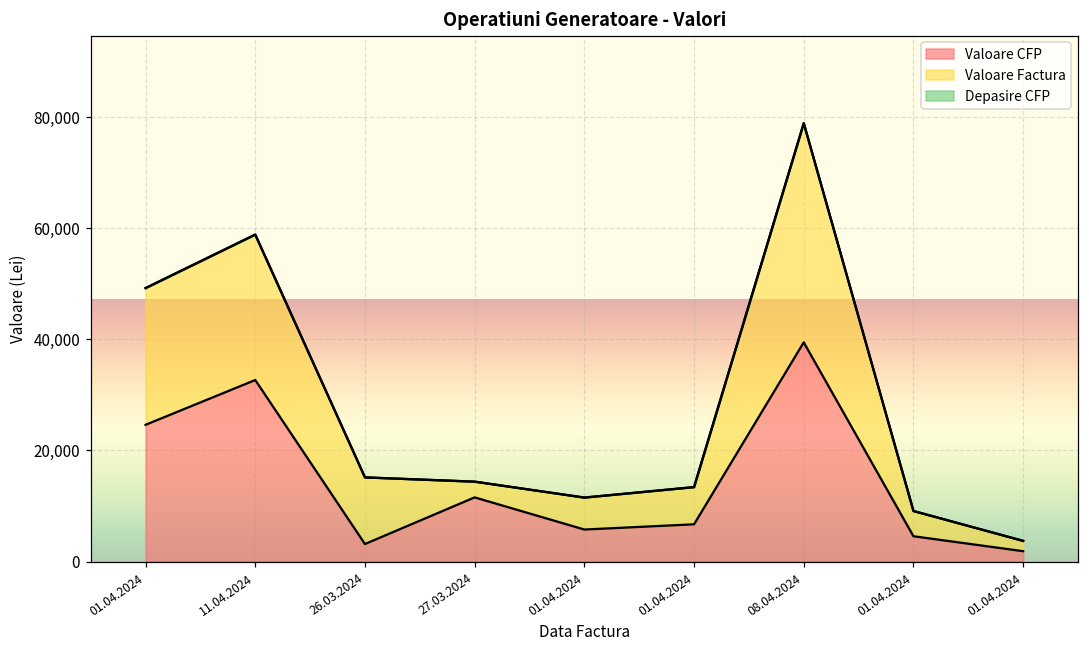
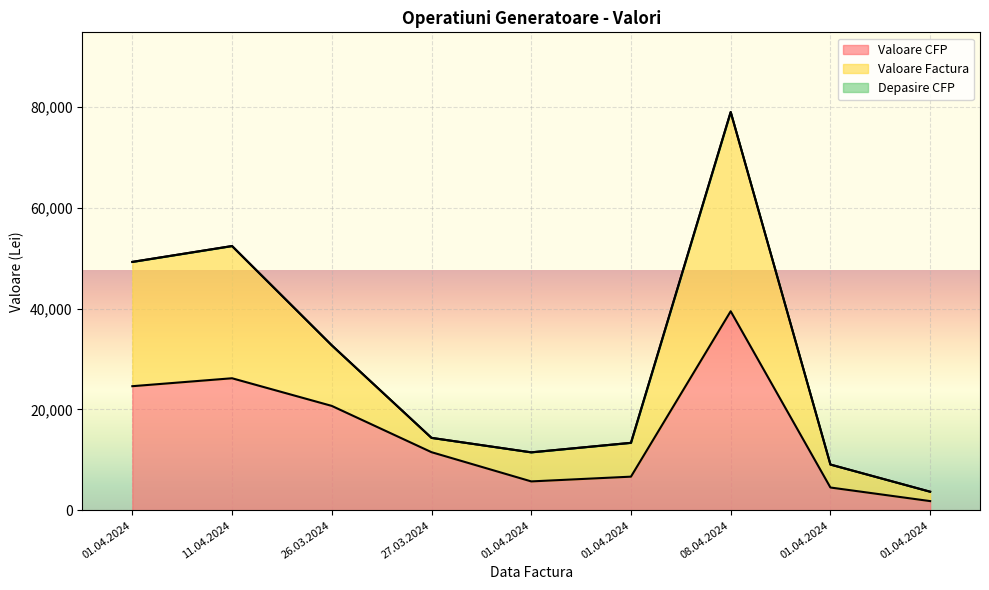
Valoare CFP, 11.04.2024: 33,000 -> 26,000
Valoare CFP, 26.03.2024: 3,000 -> 21,000
